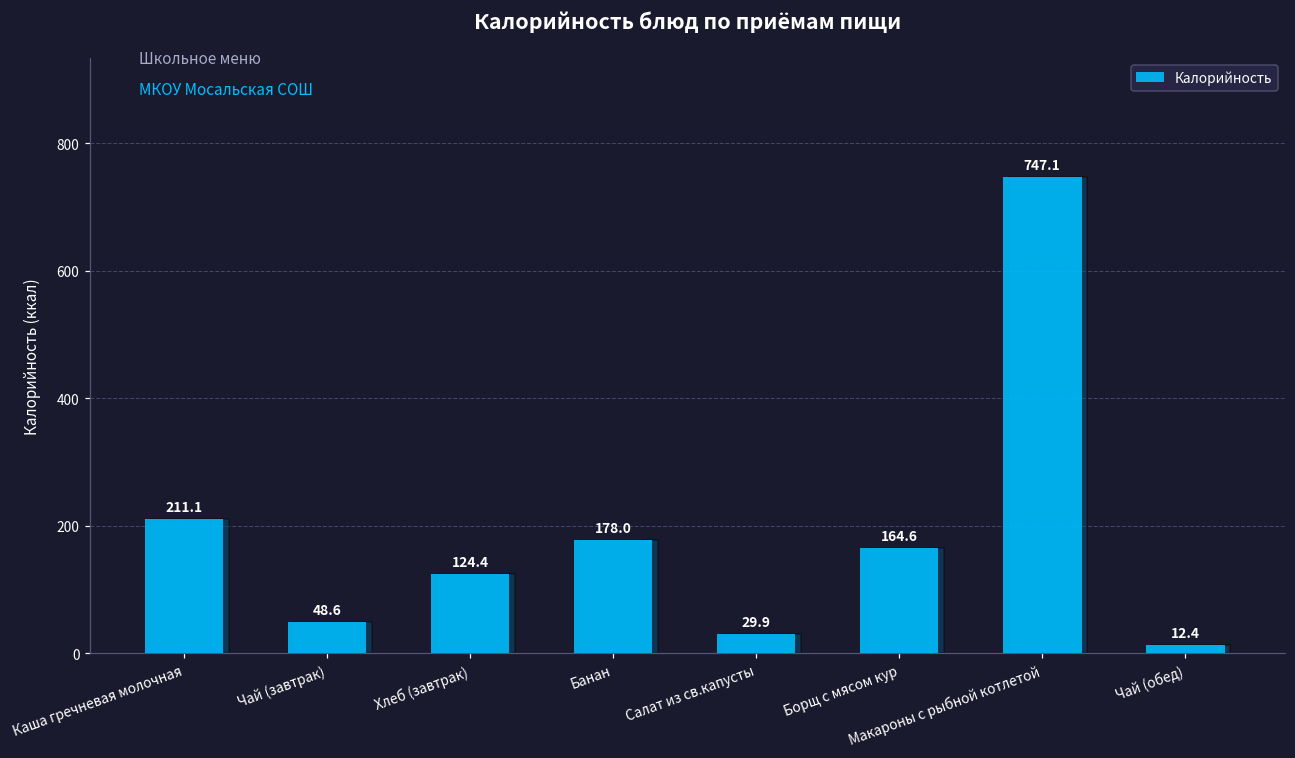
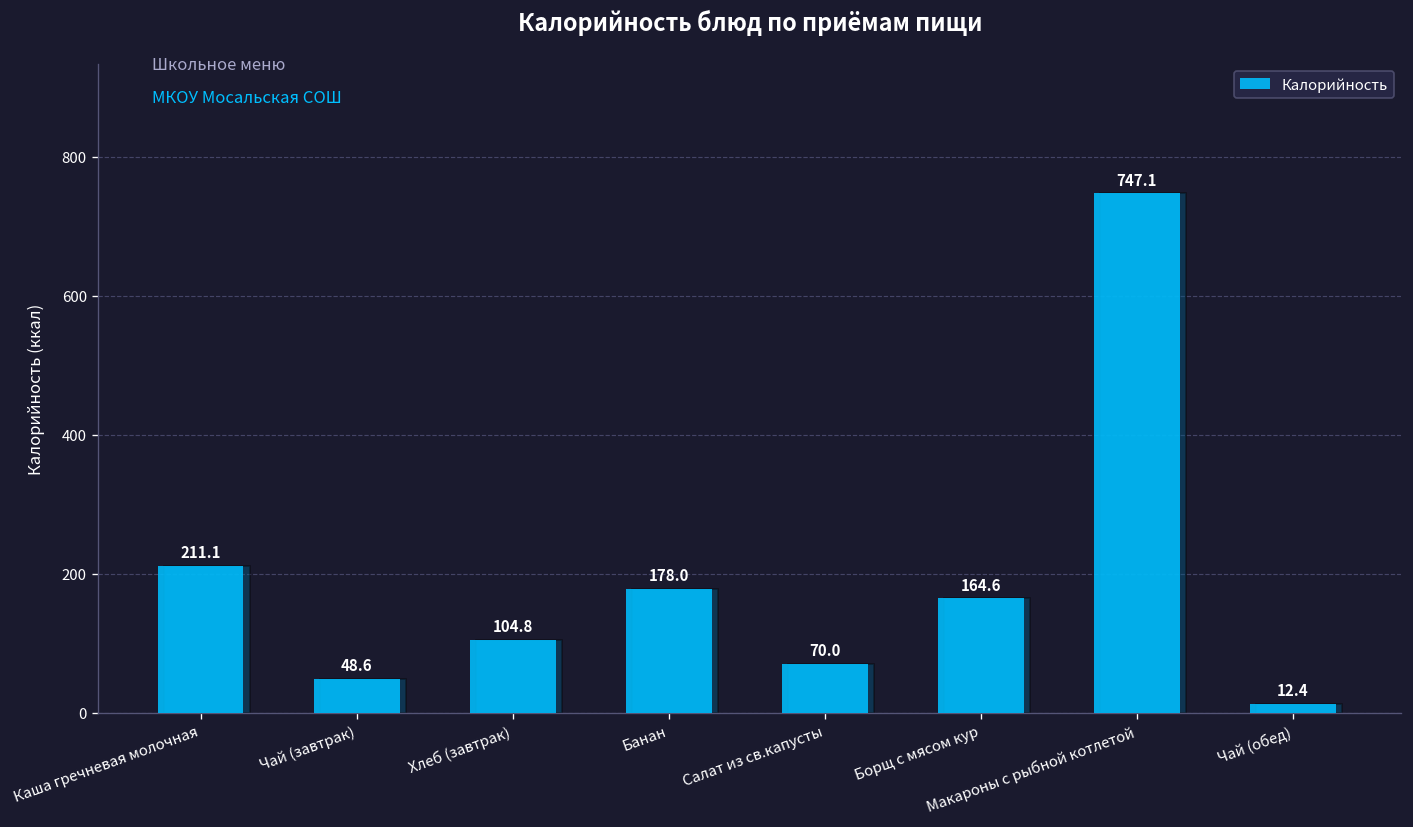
Хлеб (завтрак): 124.4 -> 104.8
Салат из св.капусты: 29.9 -> 70.0
